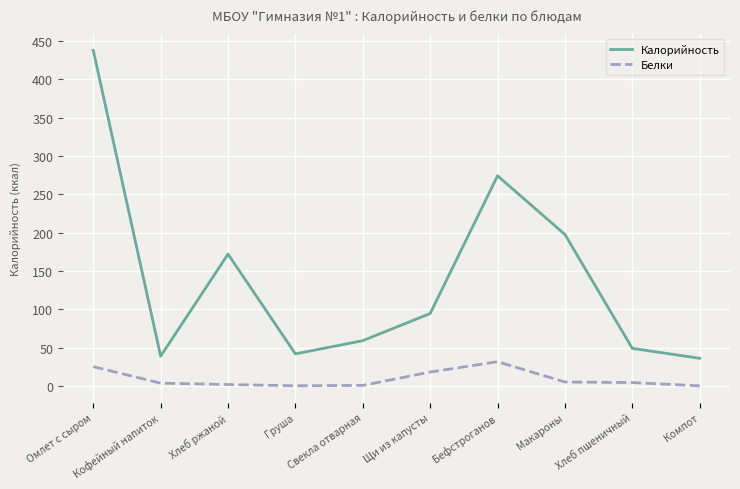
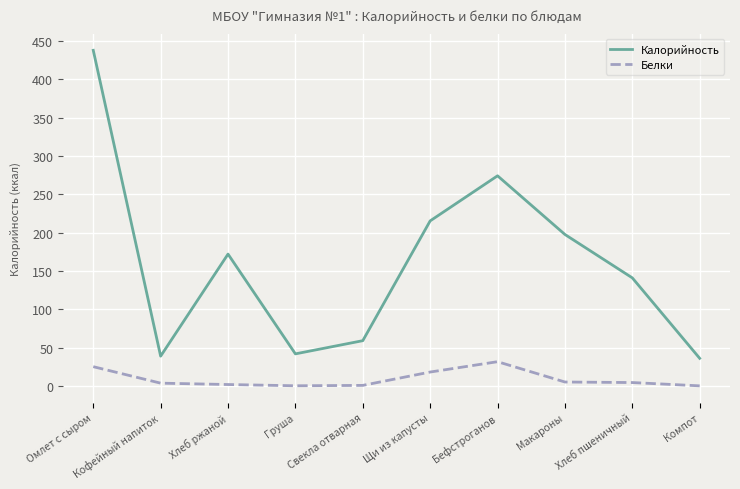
Калорийность, Щи из капусты: 90 -> 220
Калорийность, Хлеб пшеничный: 50 -> 140
